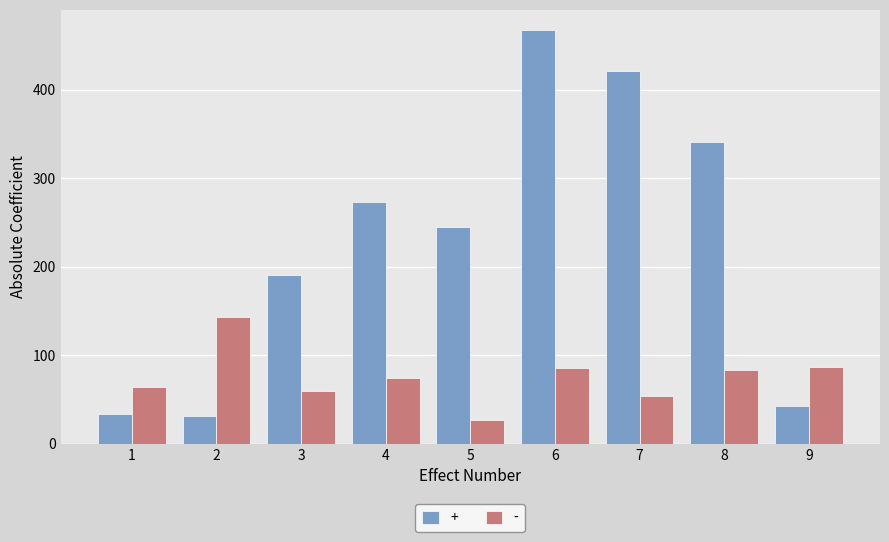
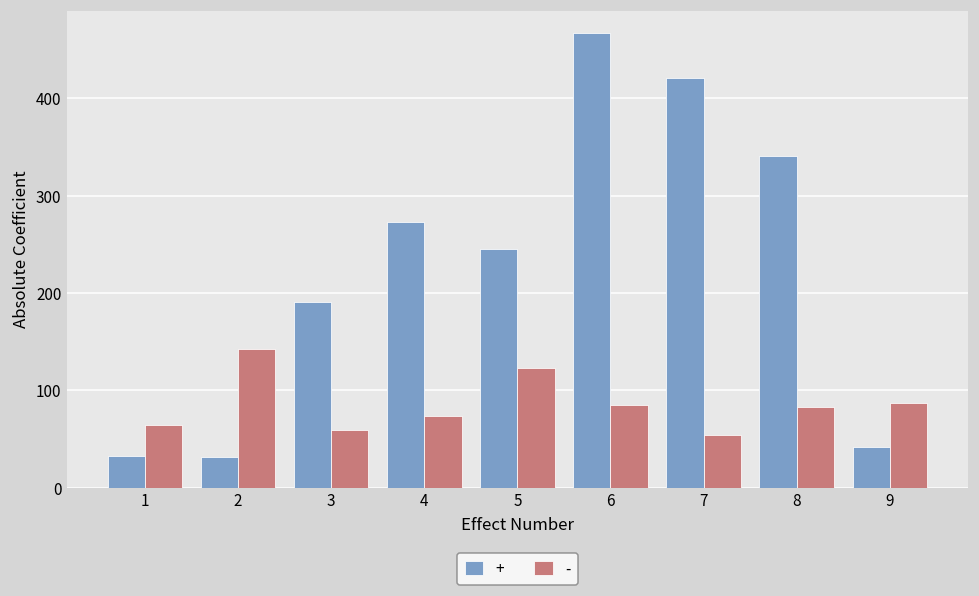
-, 5: 30 -> 120
